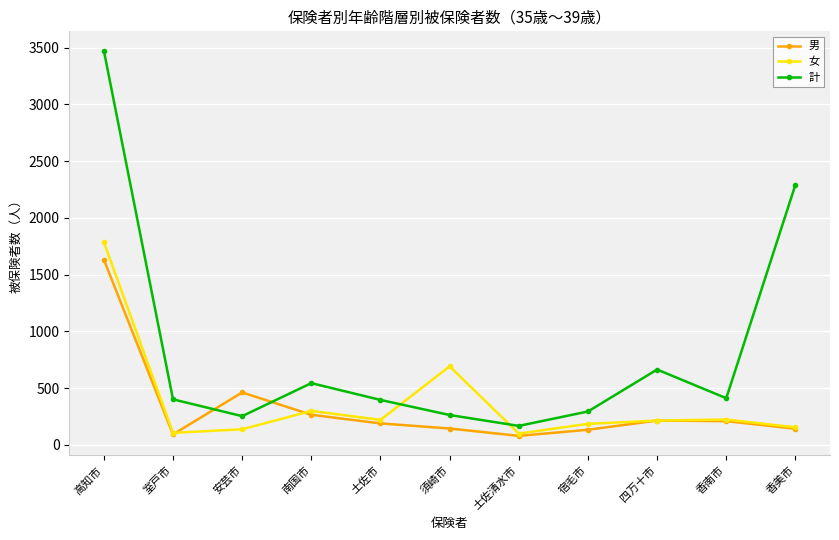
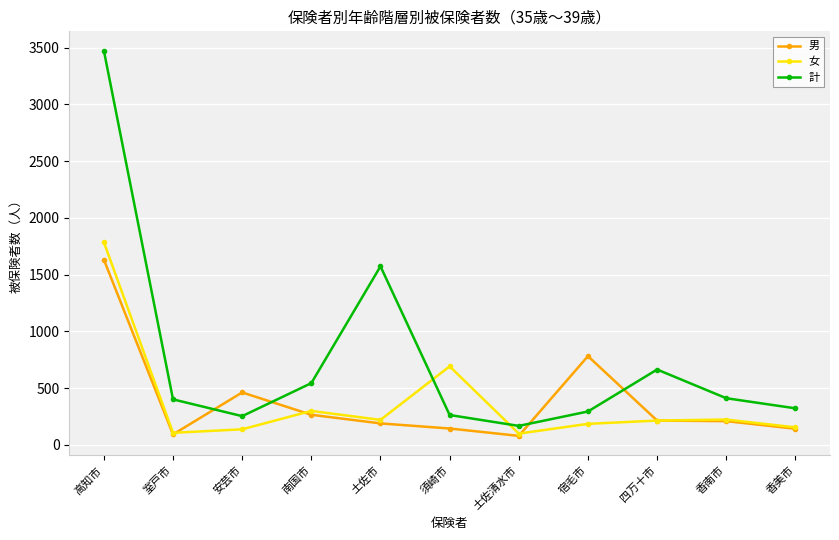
計, 土佐市: 400 -> 1570
男, 宿毛市: 130 -> 780
計, 香美市: 2290 -> 320
